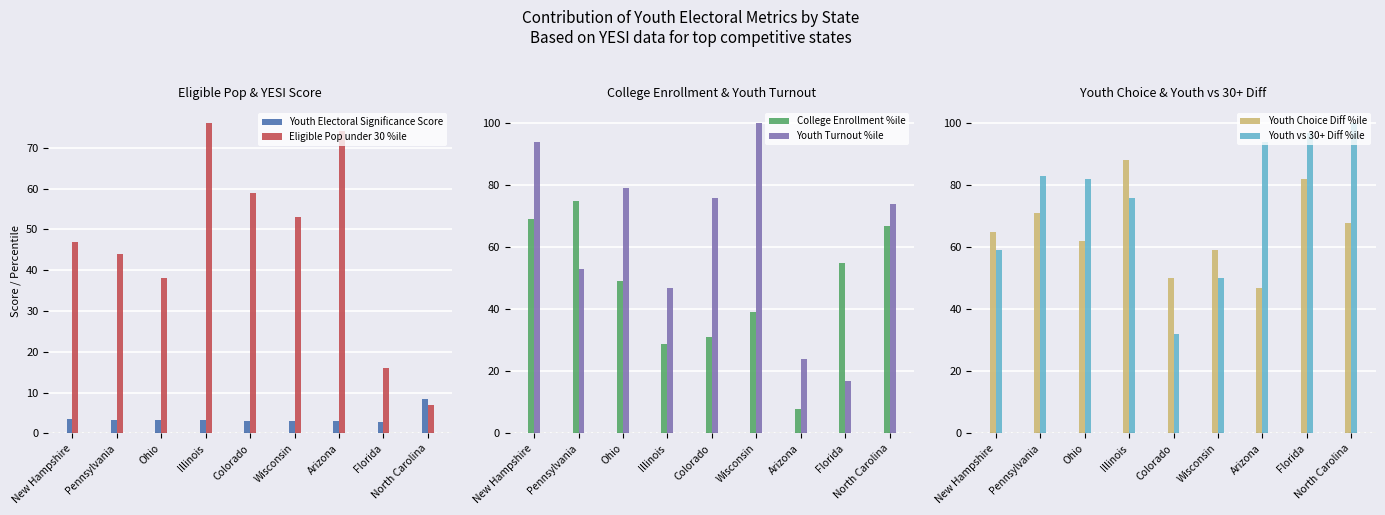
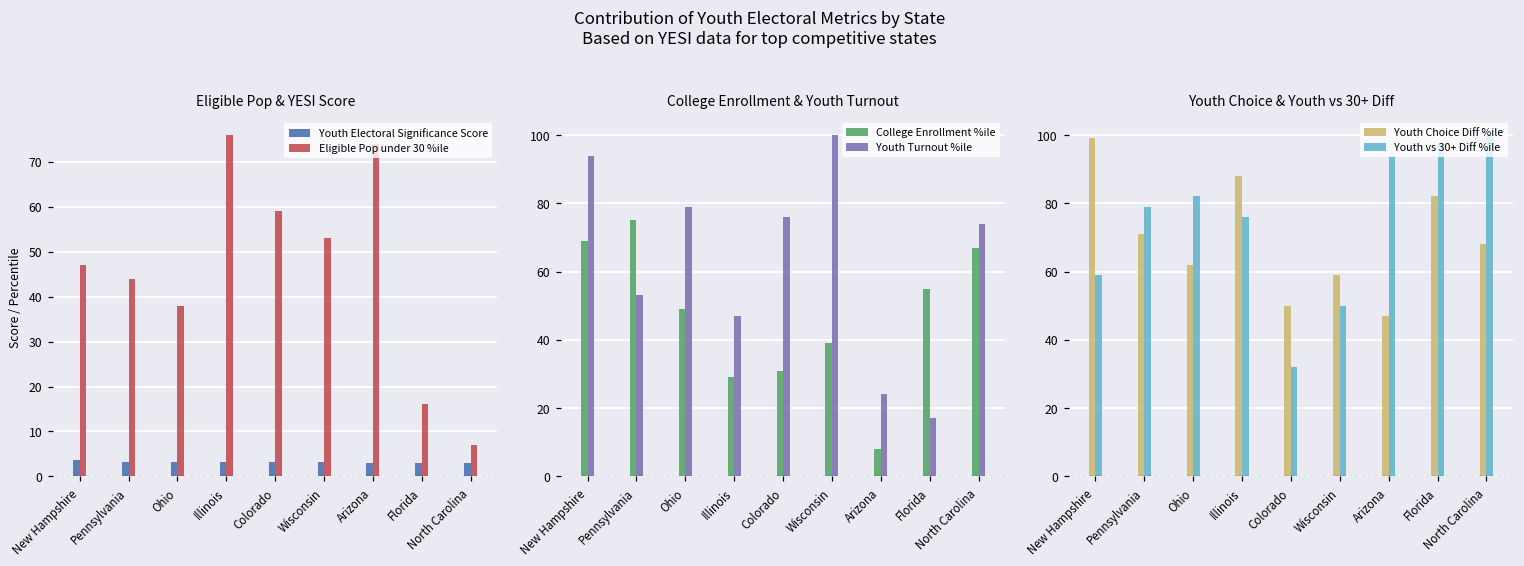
Eligible Pop & YESI Score, Youth Electoral Significance Score, North Carolina: 9 -> 3
Youth Choice & Youth vs 30+ Diff, Youth Choice Diff %ile, New Hampshire: 65 -> 99
Youth Choice & Youth vs 30+ Diff, Youth vs 30+ Diff %ile, Pennsylvania: 83 -> 79
